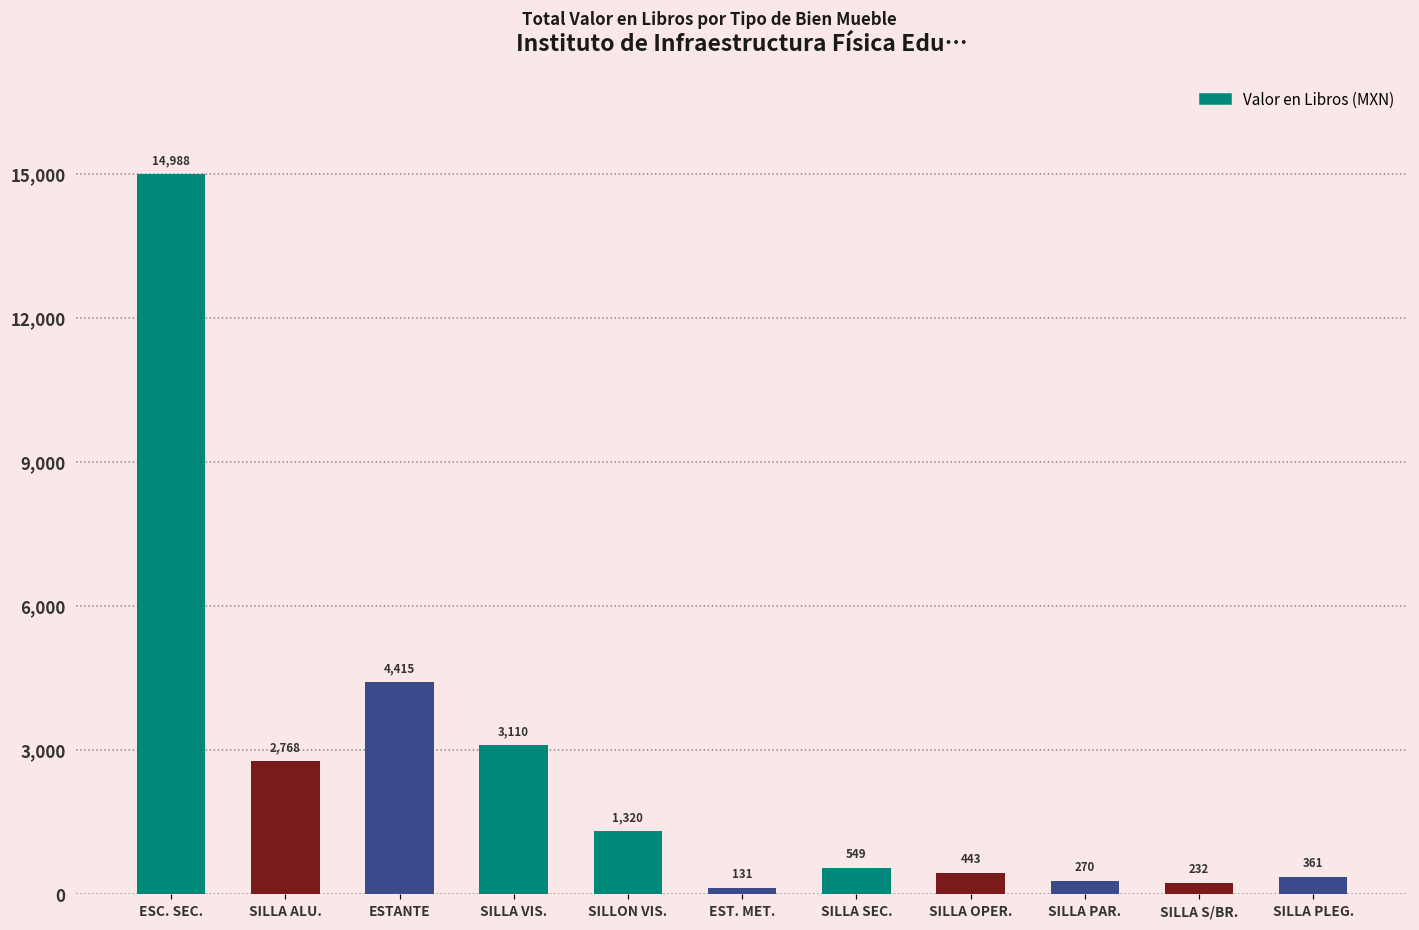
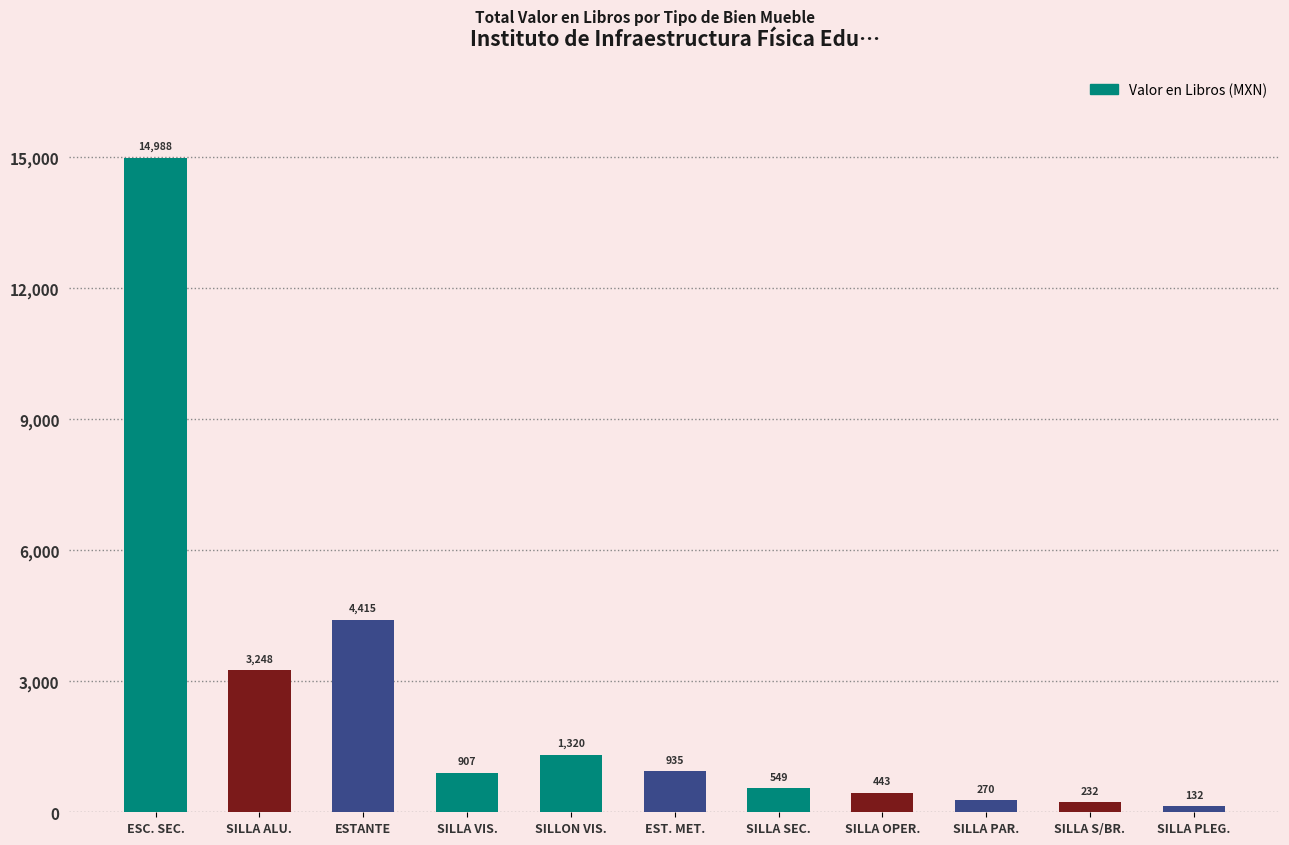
SILLA ALU.: 2,768 -> 3,248
SILLA VIS.: 3,110 -> 907
EST. MET.: 131 -> 935
SILLA PLEG.: 361 -> 132
